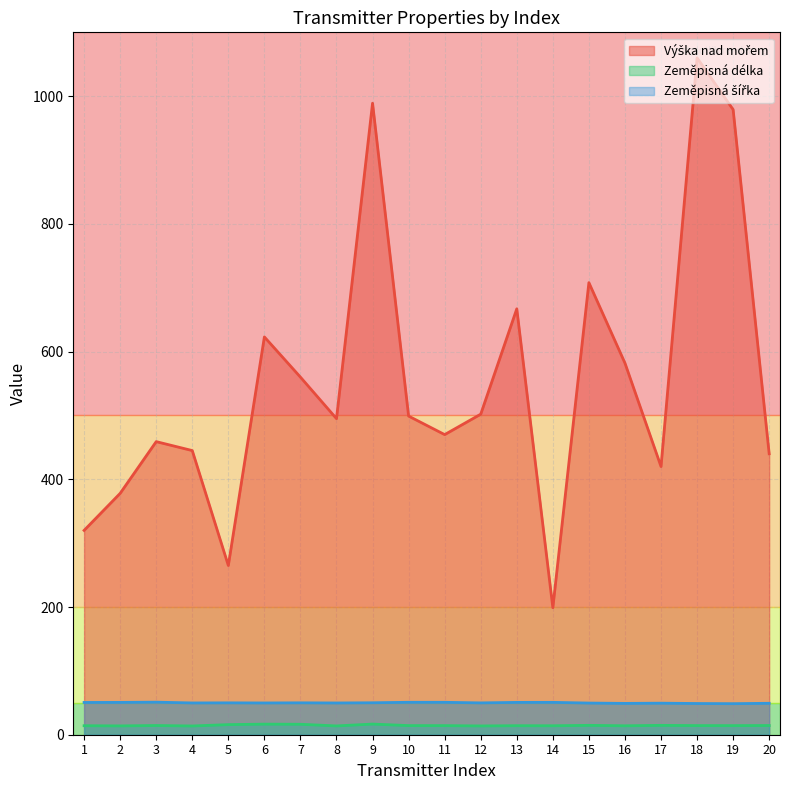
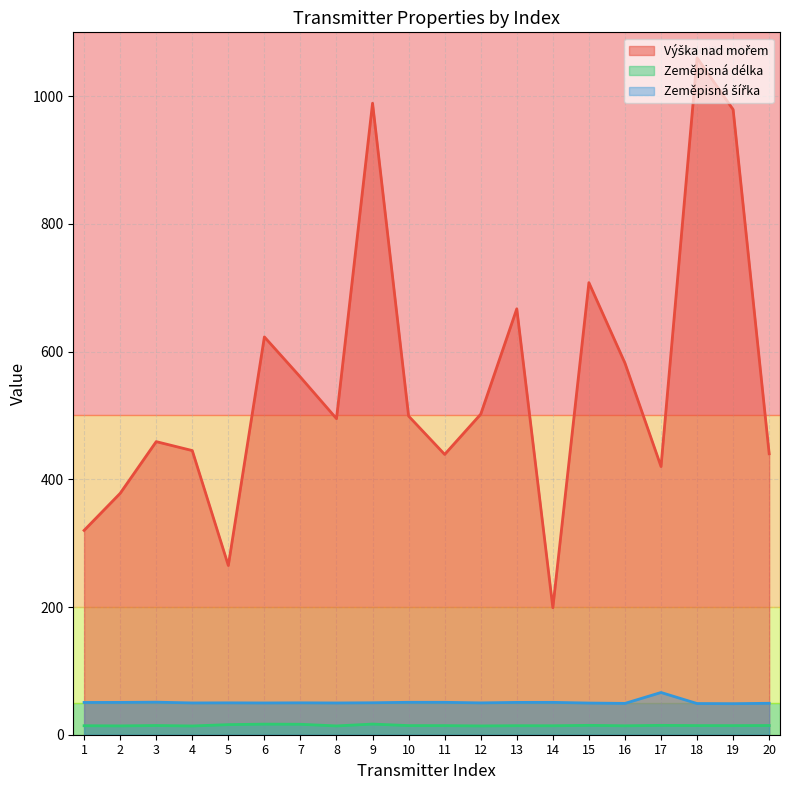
Výška nad mořem, 11: 470 -> 440
Zeměpisná šířka, 17: 50 -> 70
